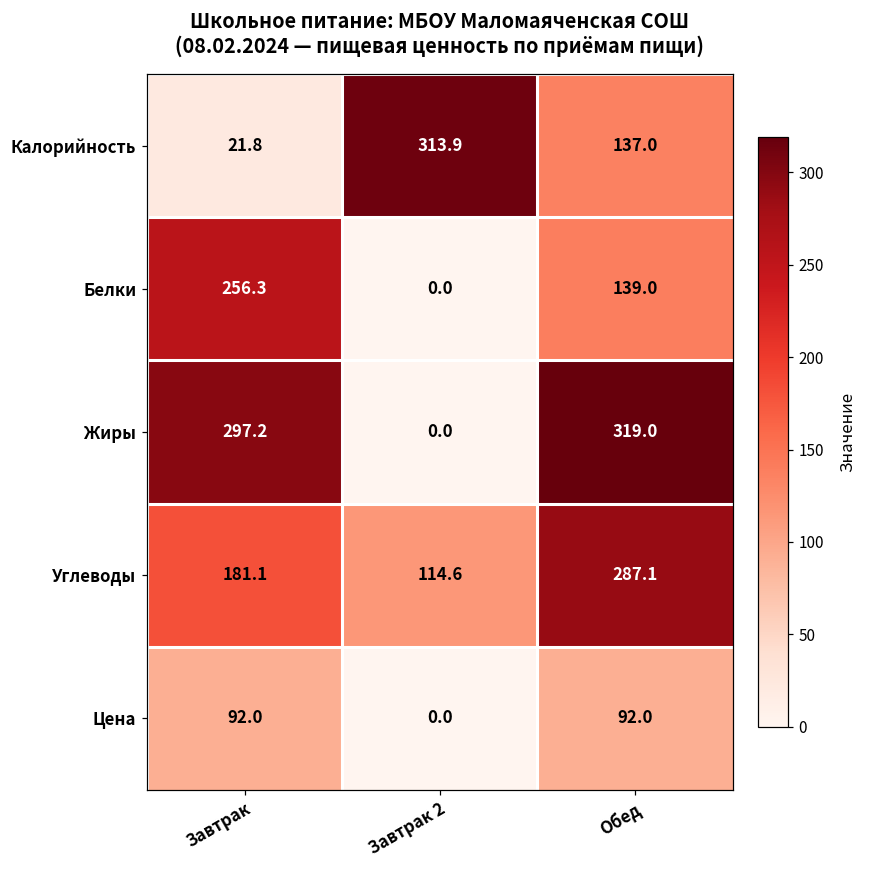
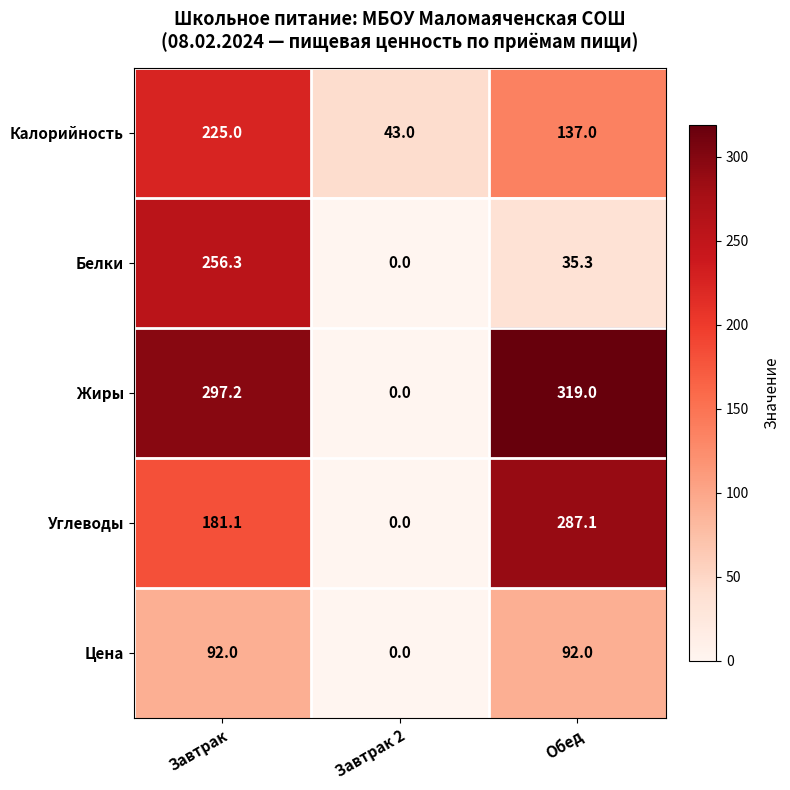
Калорийность, Завтрак: 21.8 -> 225.0
Калорийность, Завтрак 2: 313.9 -> 43.0
Белки, Обед: 139.0 -> 35.3
Углеводы, Завтрак 2: 114.6 -> 0.0
